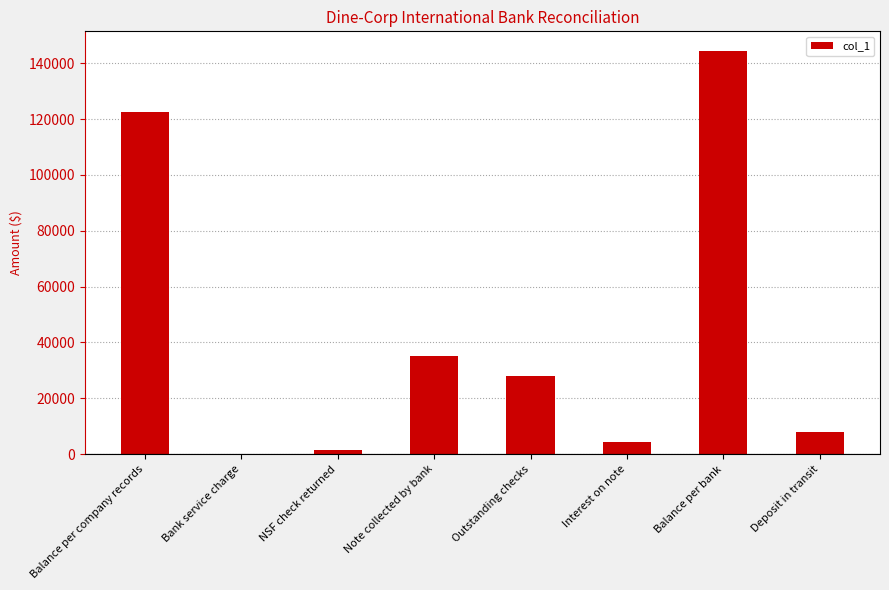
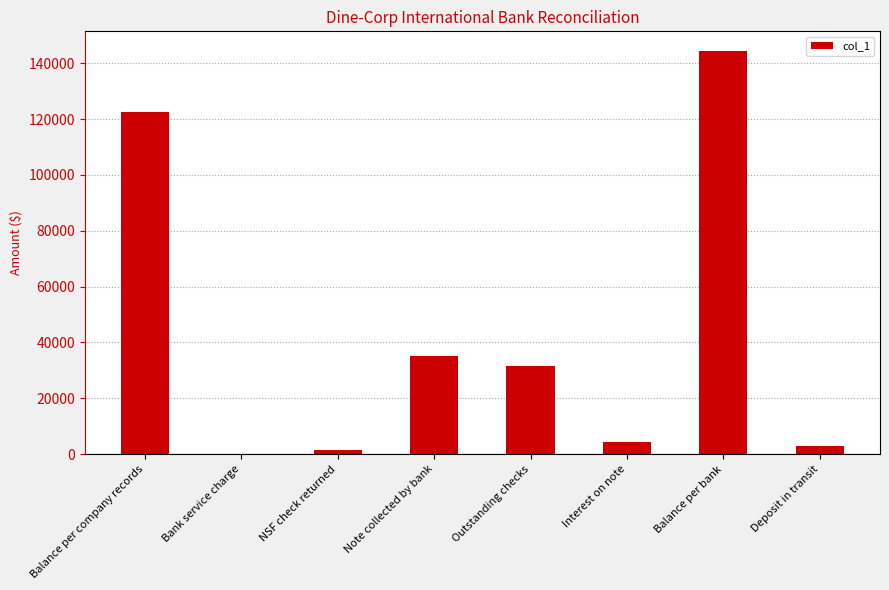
Outstanding checks: 28000 -> 32000
Deposit in transit: 8000 -> 3000
